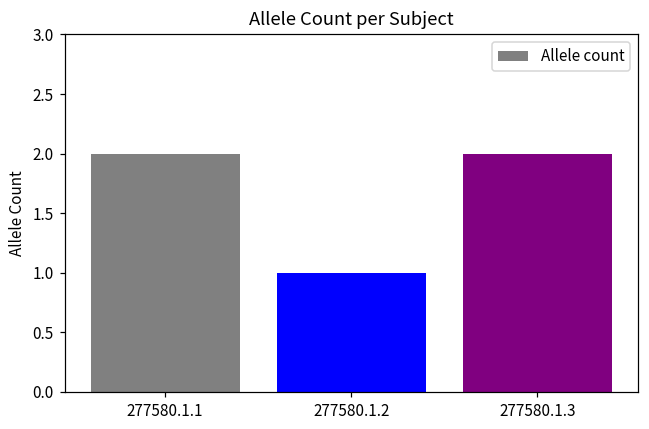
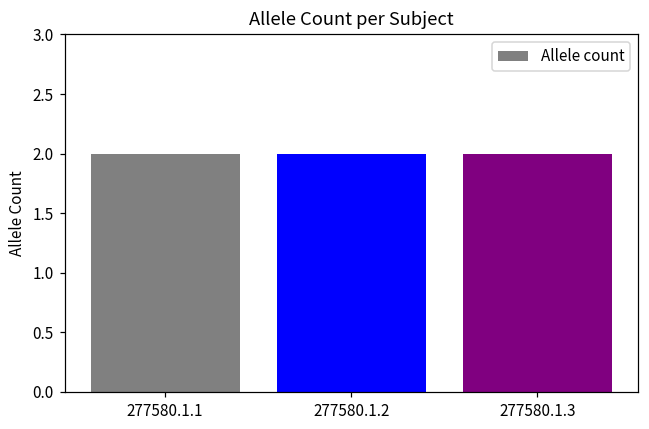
277580.1.2: 1 -> 2
